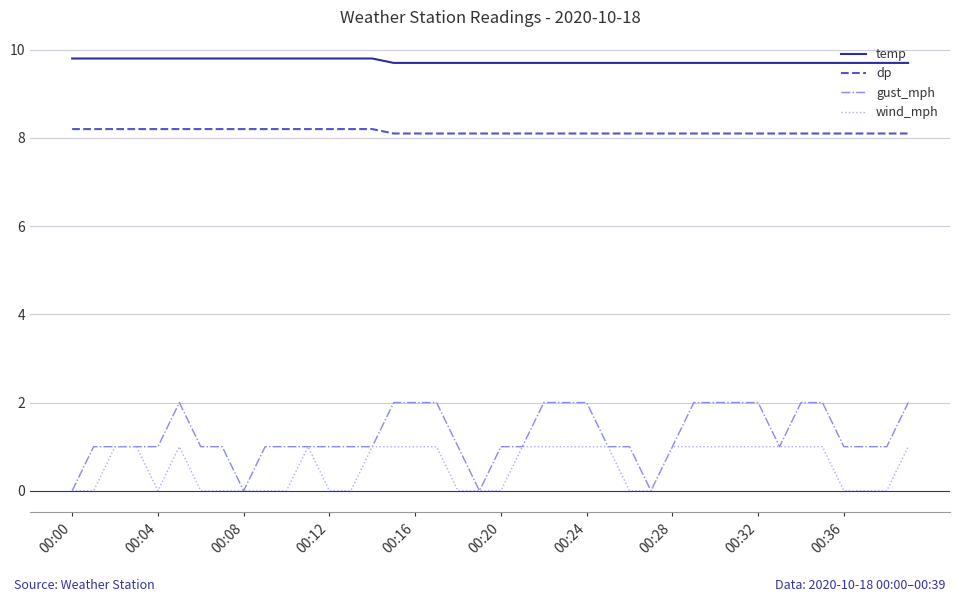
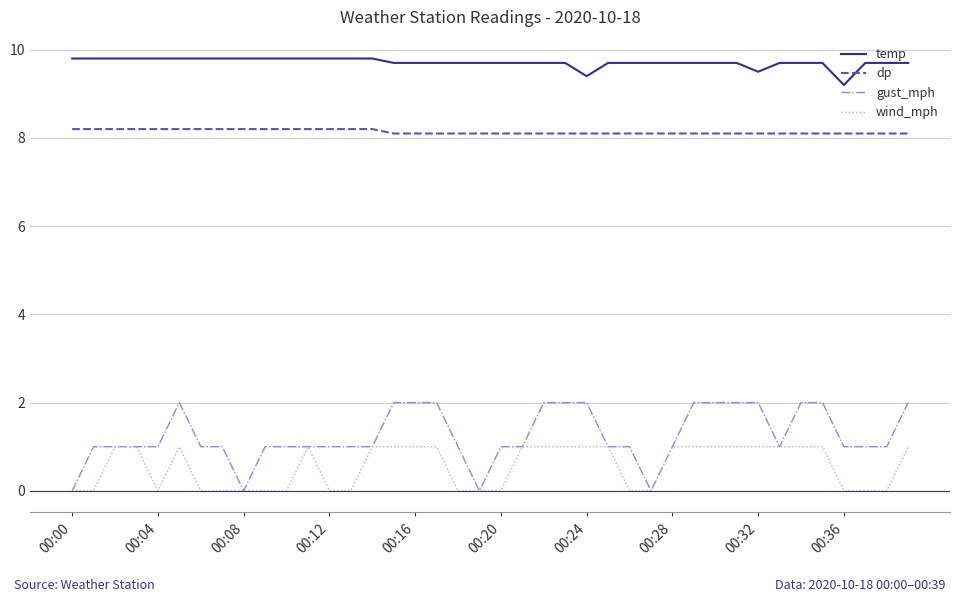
temp, 00:24: 9.7 -> 9.4
temp, 00:32: 9.7 -> 9.5
temp, 00:36: 9.7 -> 9.2
